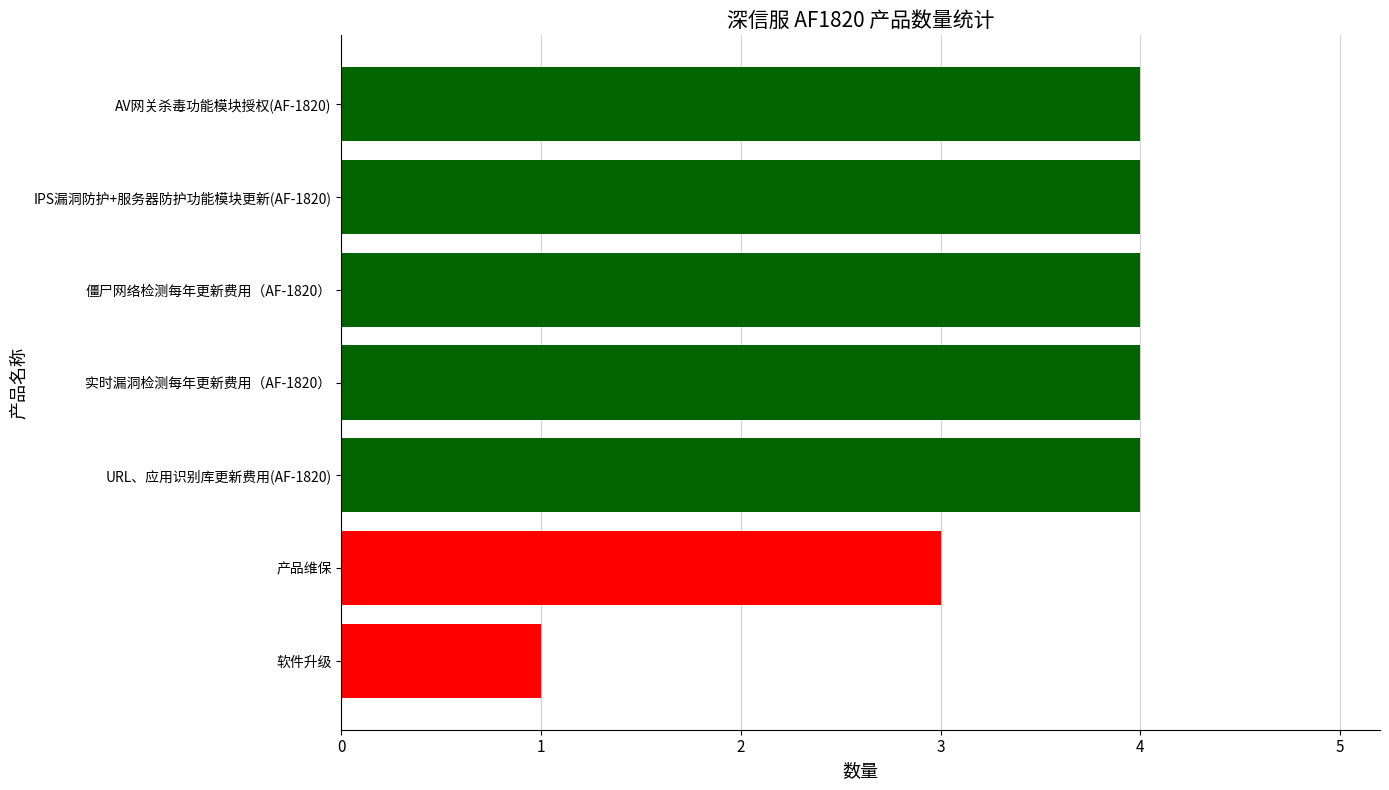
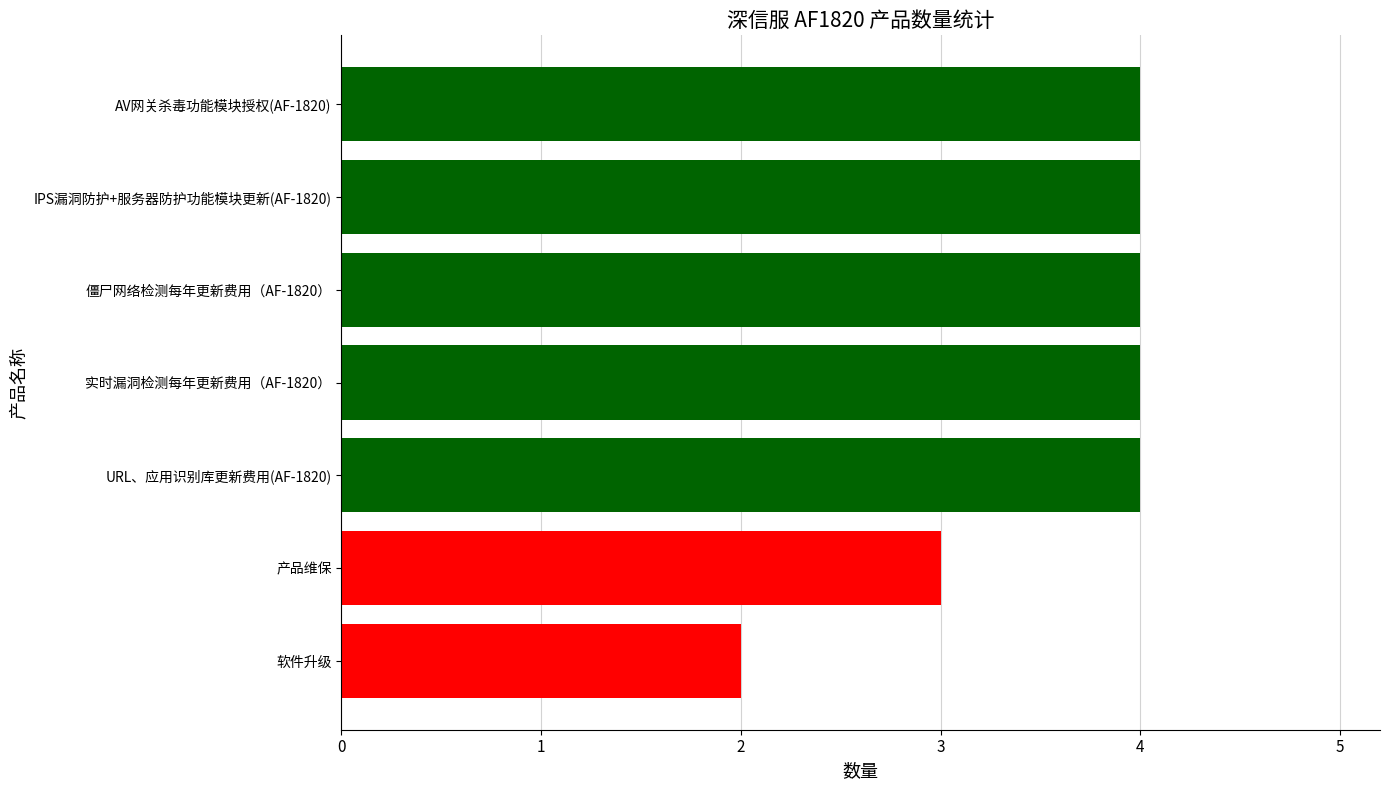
软件升级: 1 -> 2
